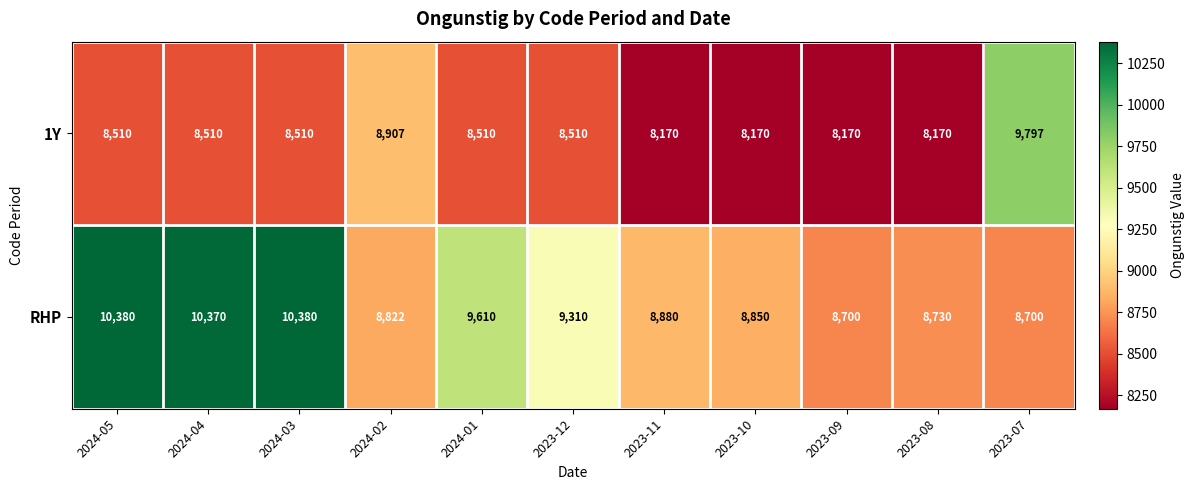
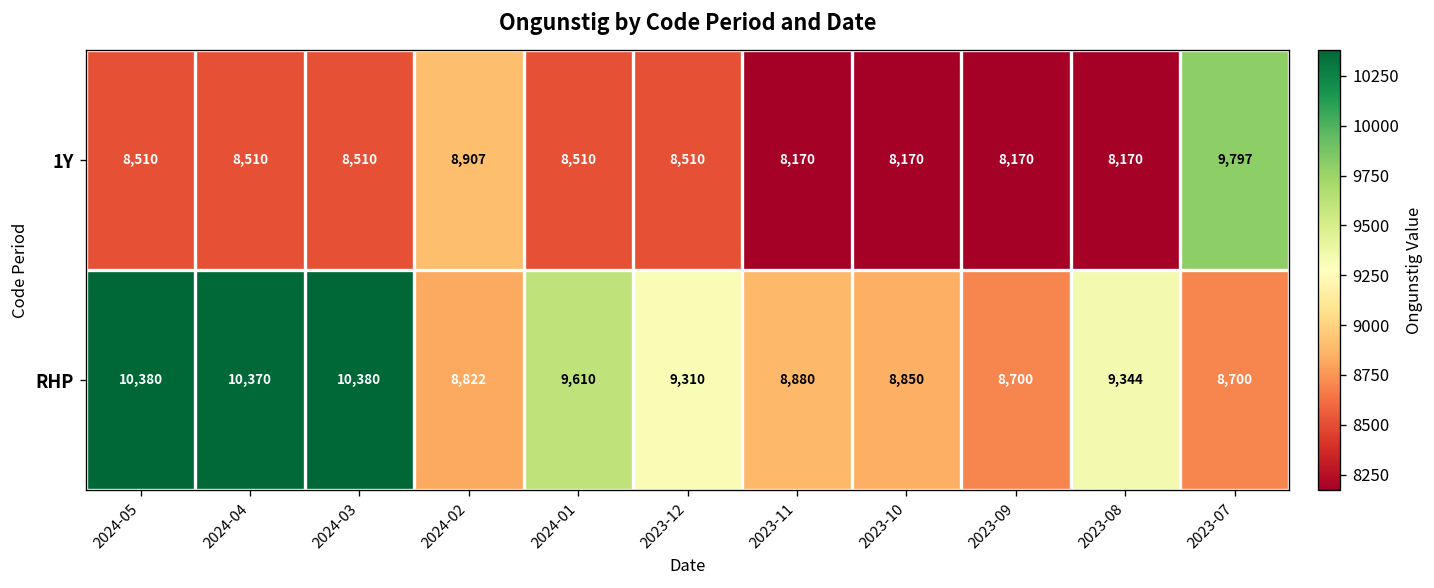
RHP, 2023-08: 8,730 -> 9,344
